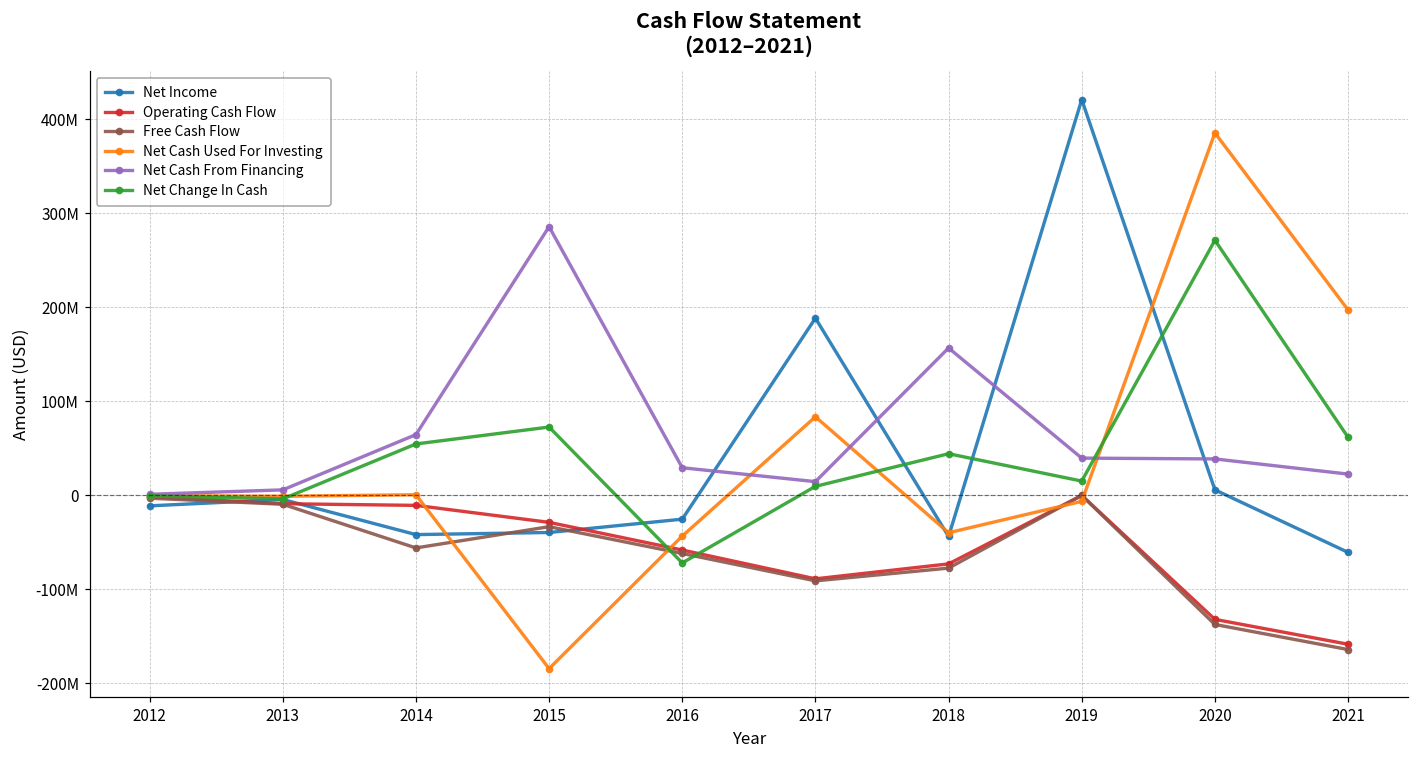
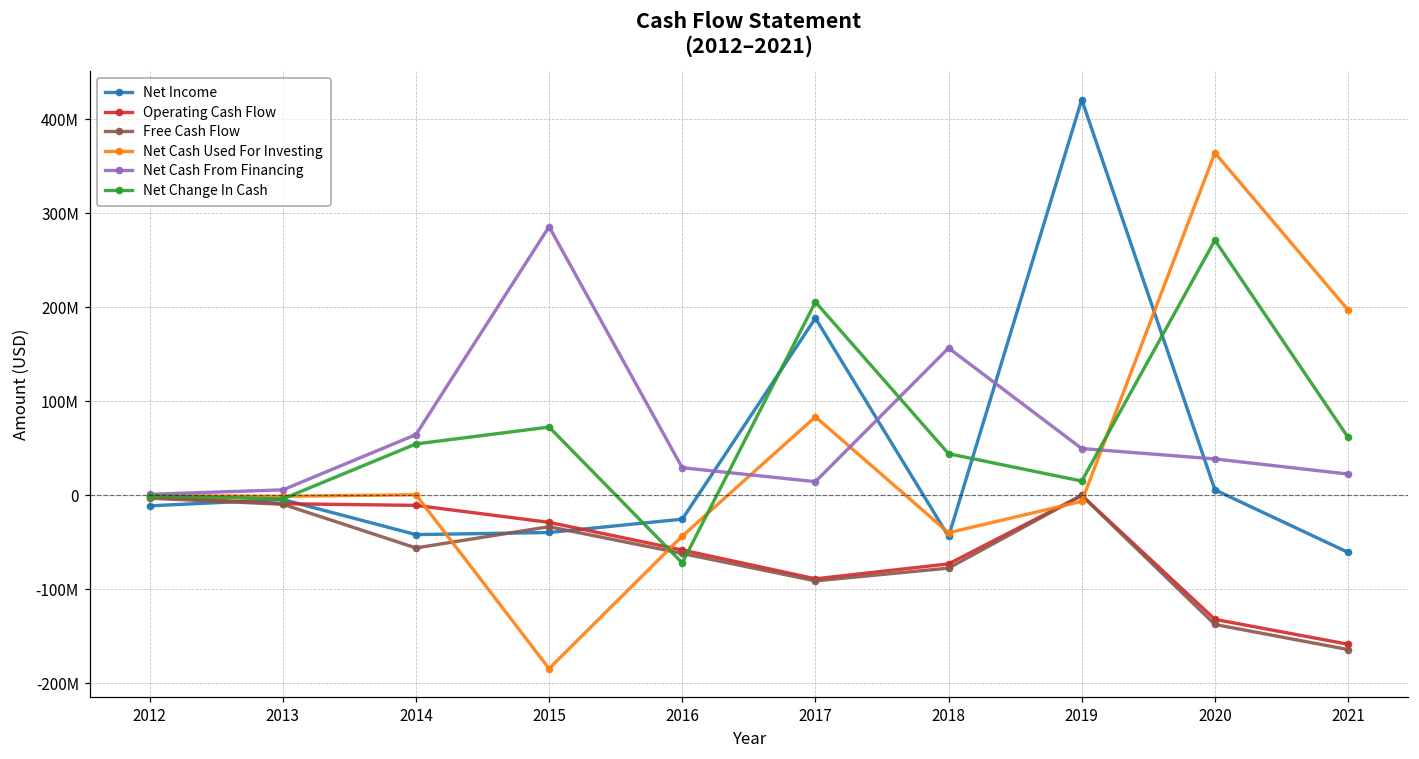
Net Change In Cash, 2017: 10000000 -> 210000000
Net Cash From Financing, 2019: 40000000 -> 50000000
Net Cash Used For Investing, 2020: 390000000 -> 360000000
